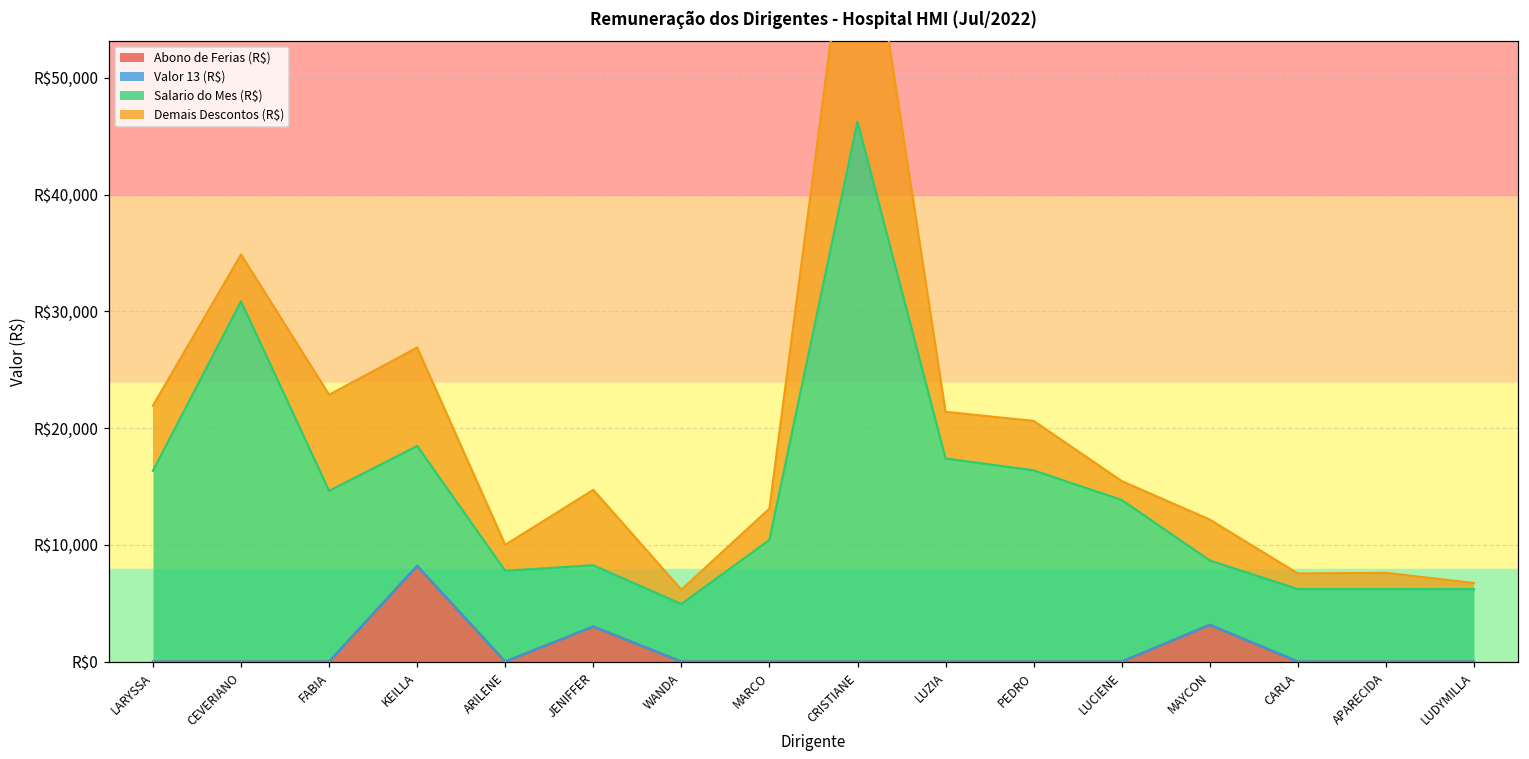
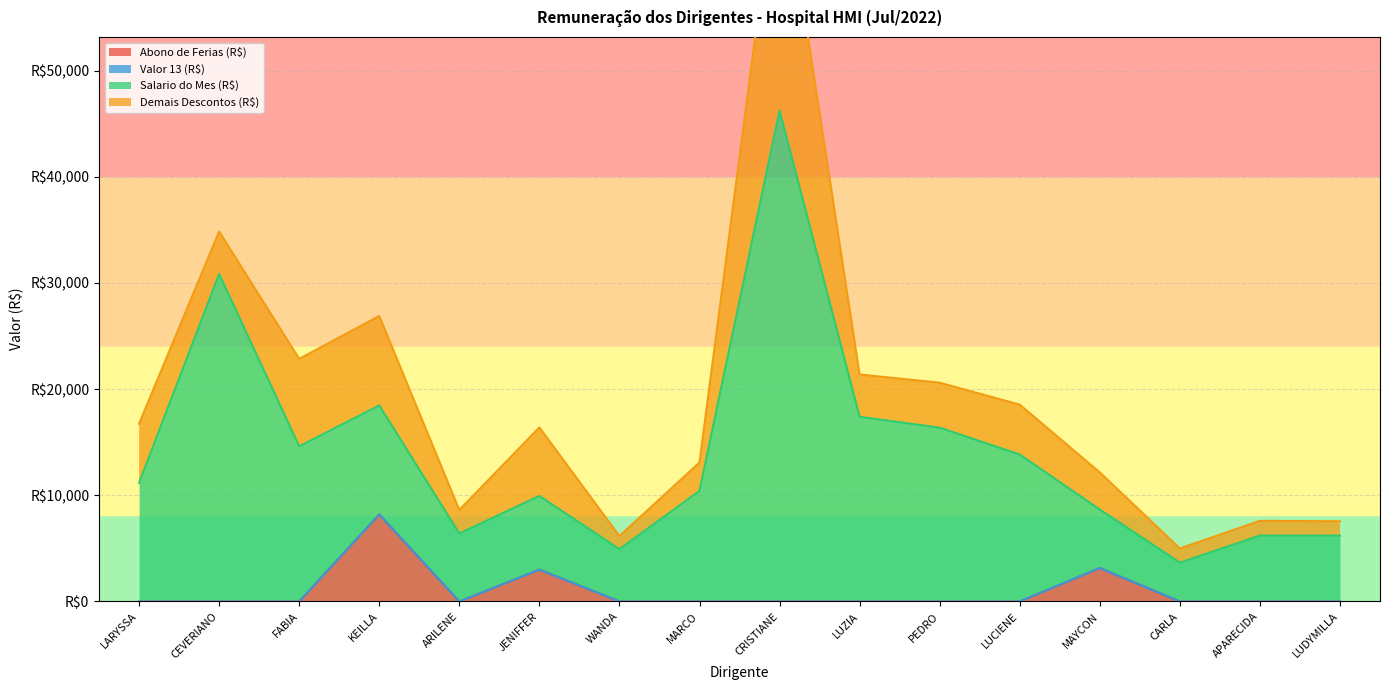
Salario do Mes (R$), LARYSSA: R$16,300 -> R$11,200
Salario do Mes (R$), ARILENE: R$7,800 -> R$6,400
Salario do Mes (R$), JENIFFER: R$5,200 -> R$6,900
Demais Descontos (R$), LUCIENE: R$1,600 -> R$4,700
Salario do Mes (R$), CARLA: R$6,200 -> R$3,700
Demais Descontos (R$), LUDYMILLA: R$500 -> R$1,300
